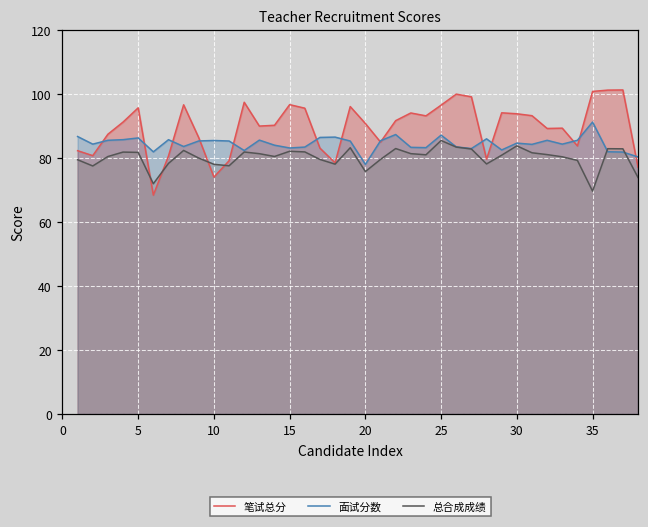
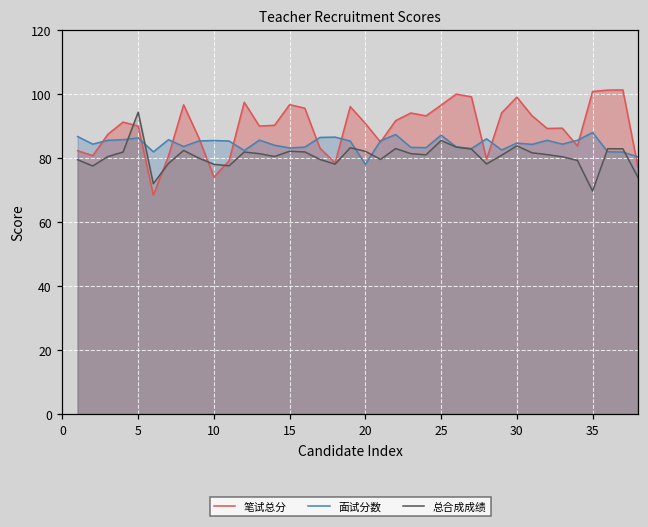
笔试总分, 5: 96 -> 90
总合成成绩, 5: 82 -> 94
总合成成绩, 20: 76 -> 82
笔试总分, 30: 94 -> 99
面试分数, 35: 91 -> 88
